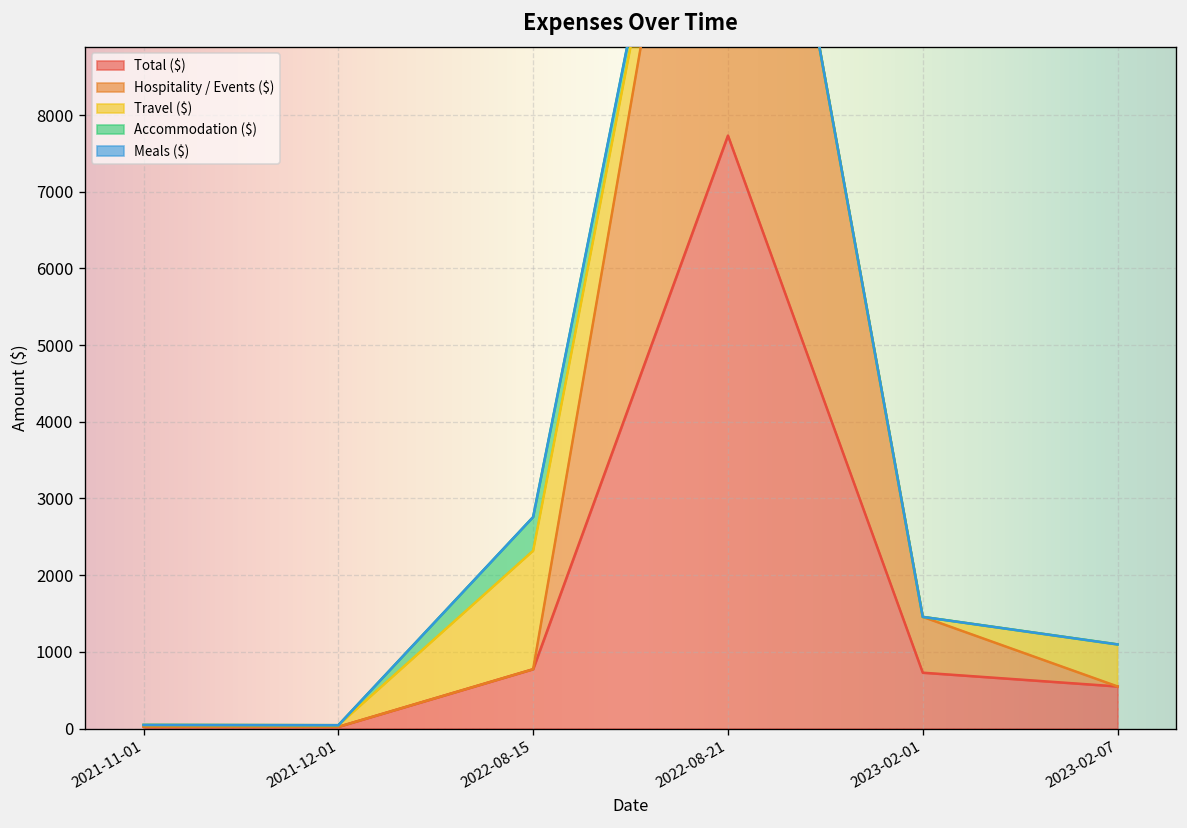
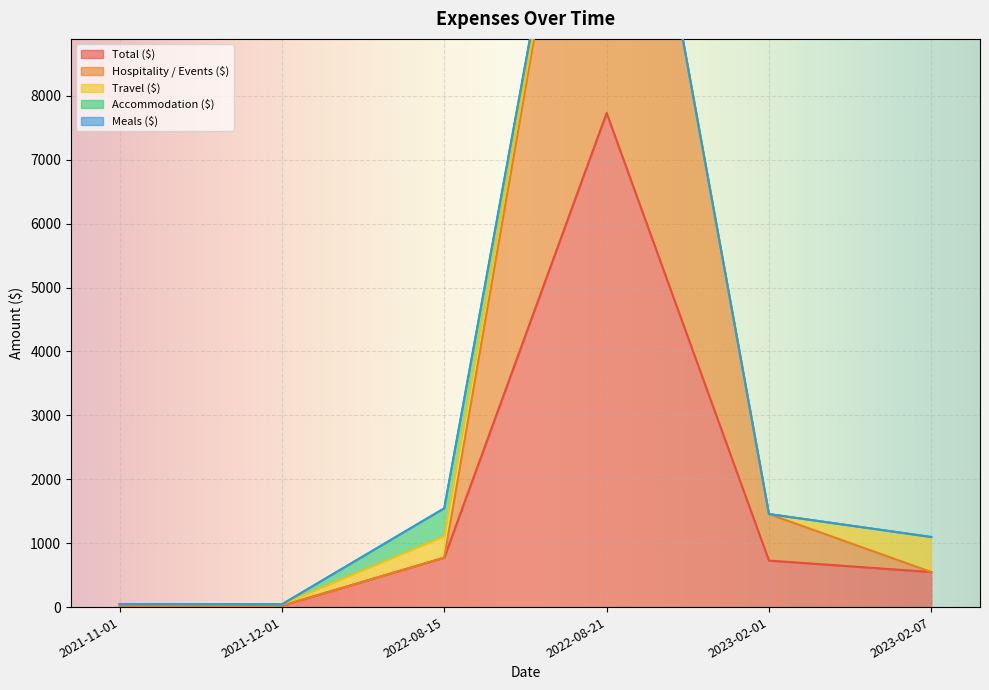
Travel ($), 2022-08-15: 1500 -> 300
